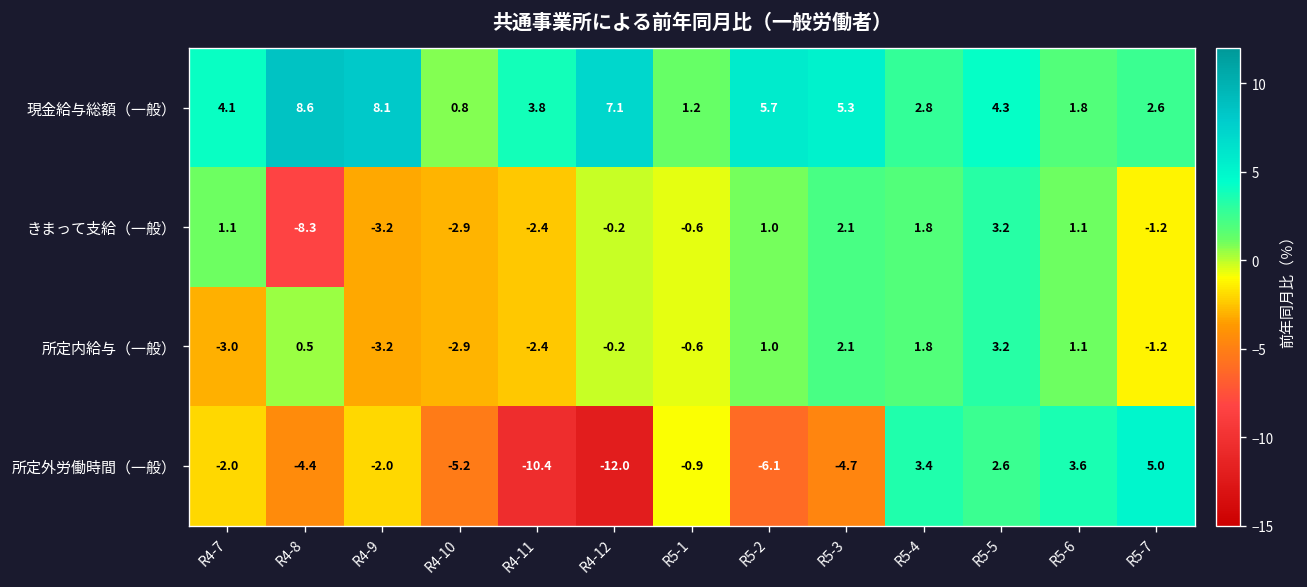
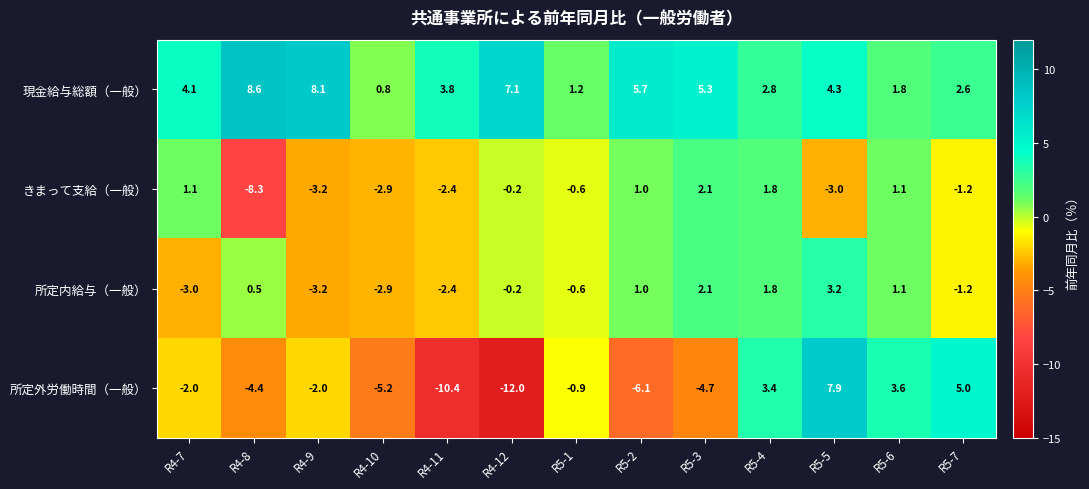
きまって支給（一般）, R5-5: 3.2 -> -3.0
所定外労働時間（一般）, R5-5: 2.6 -> 7.9
